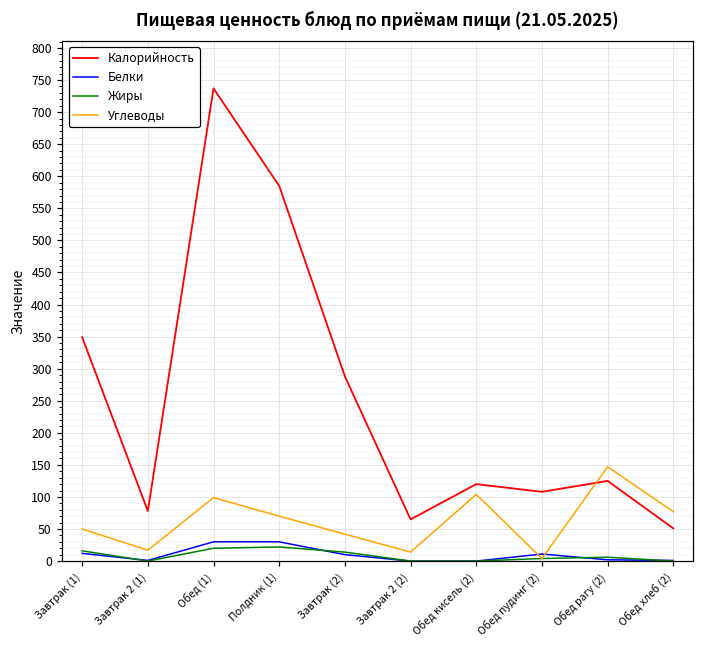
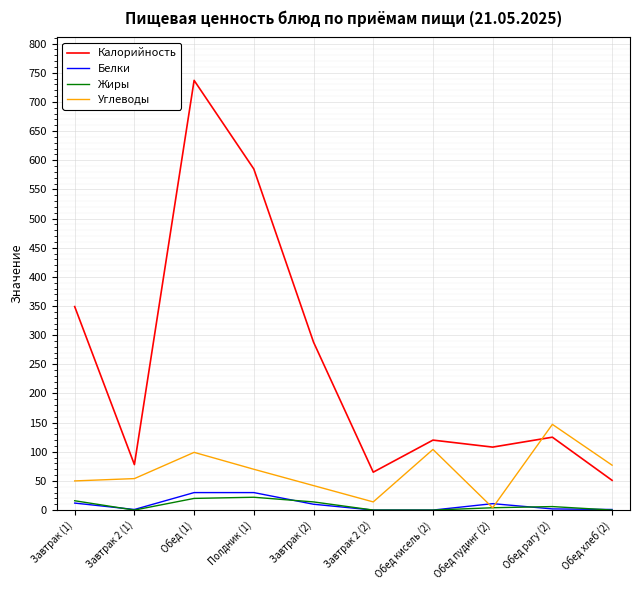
Углеводы, Завтрак 2 (1): 20 -> 50
